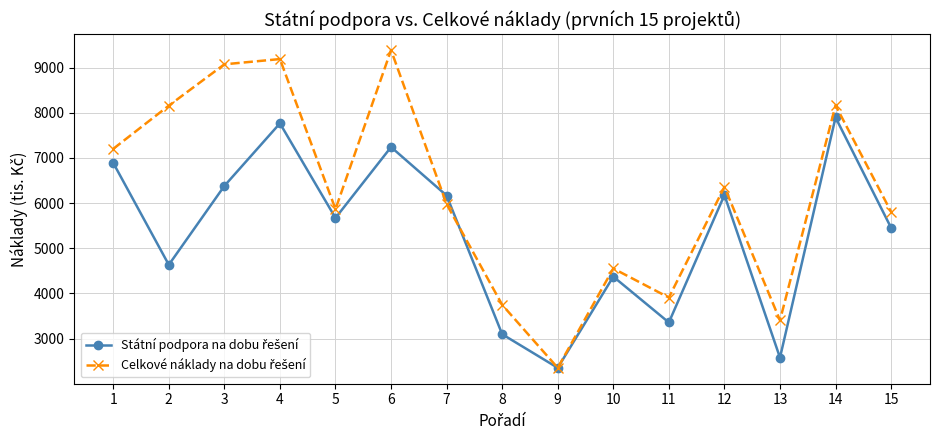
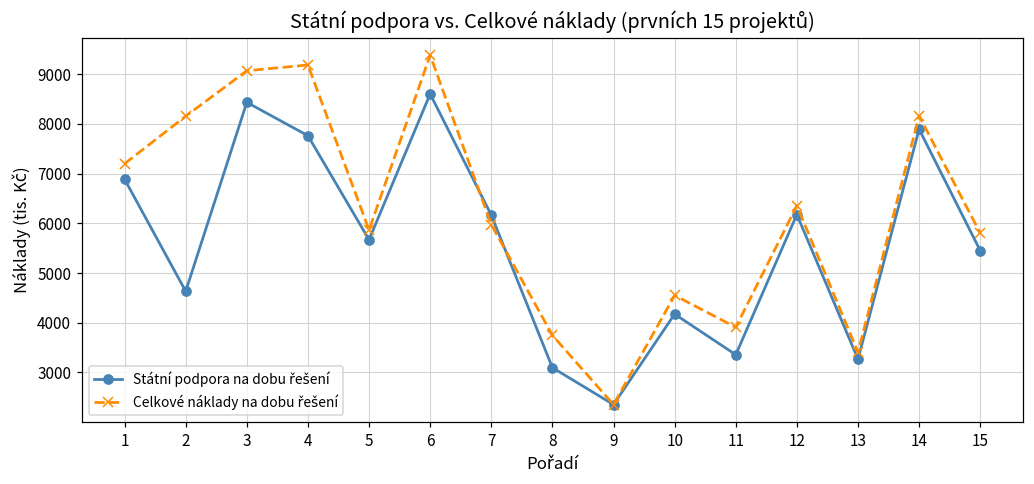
Státní podpora na dobu řešení, 3: 6400 -> 8400
Státní podpora na dobu řešení, 6: 7200 -> 8600
Státní podpora na dobu řešení, 10: 4400 -> 4200
Státní podpora na dobu řešení, 13: 2600 -> 3300
